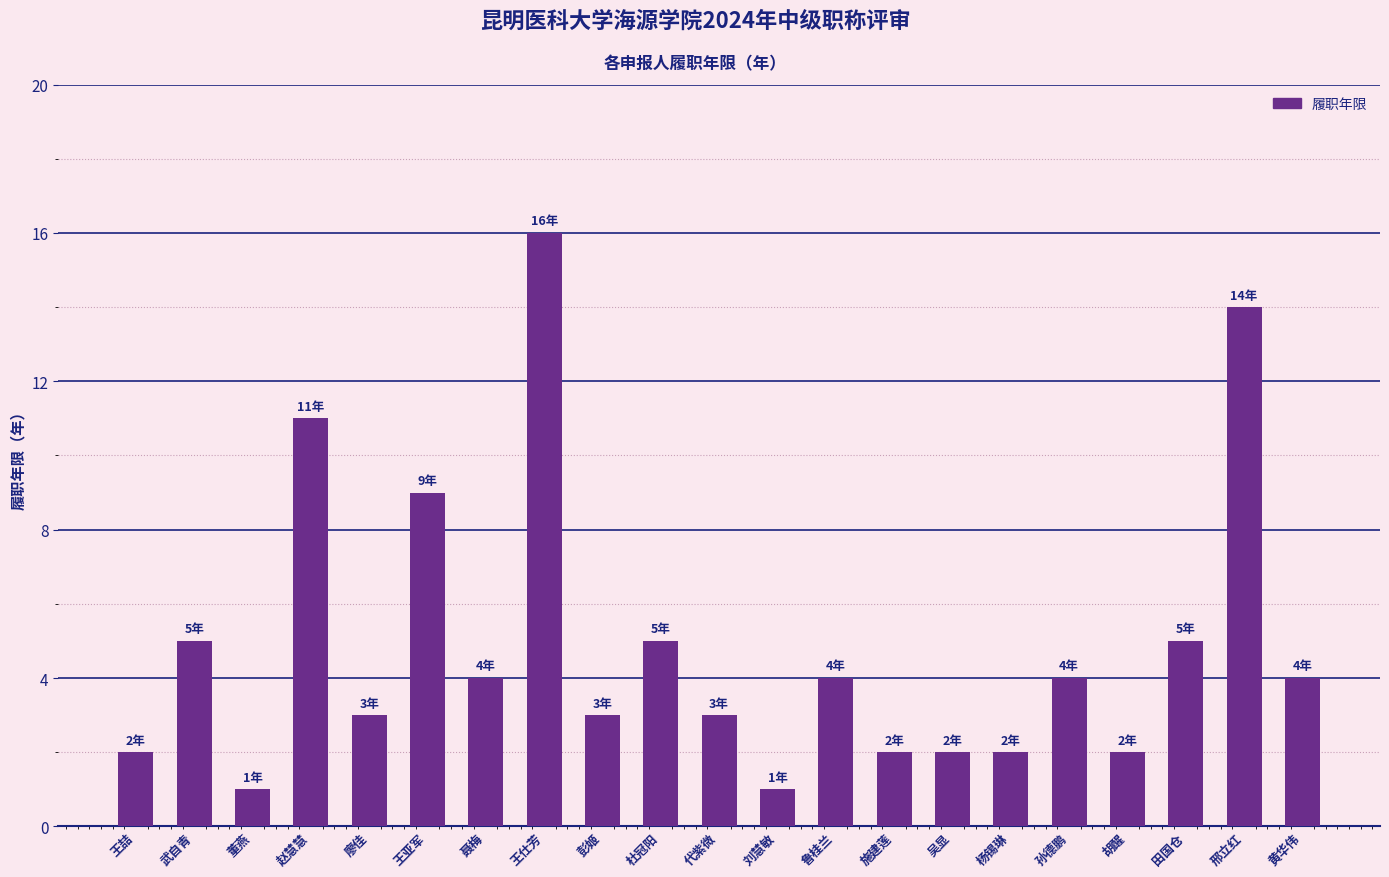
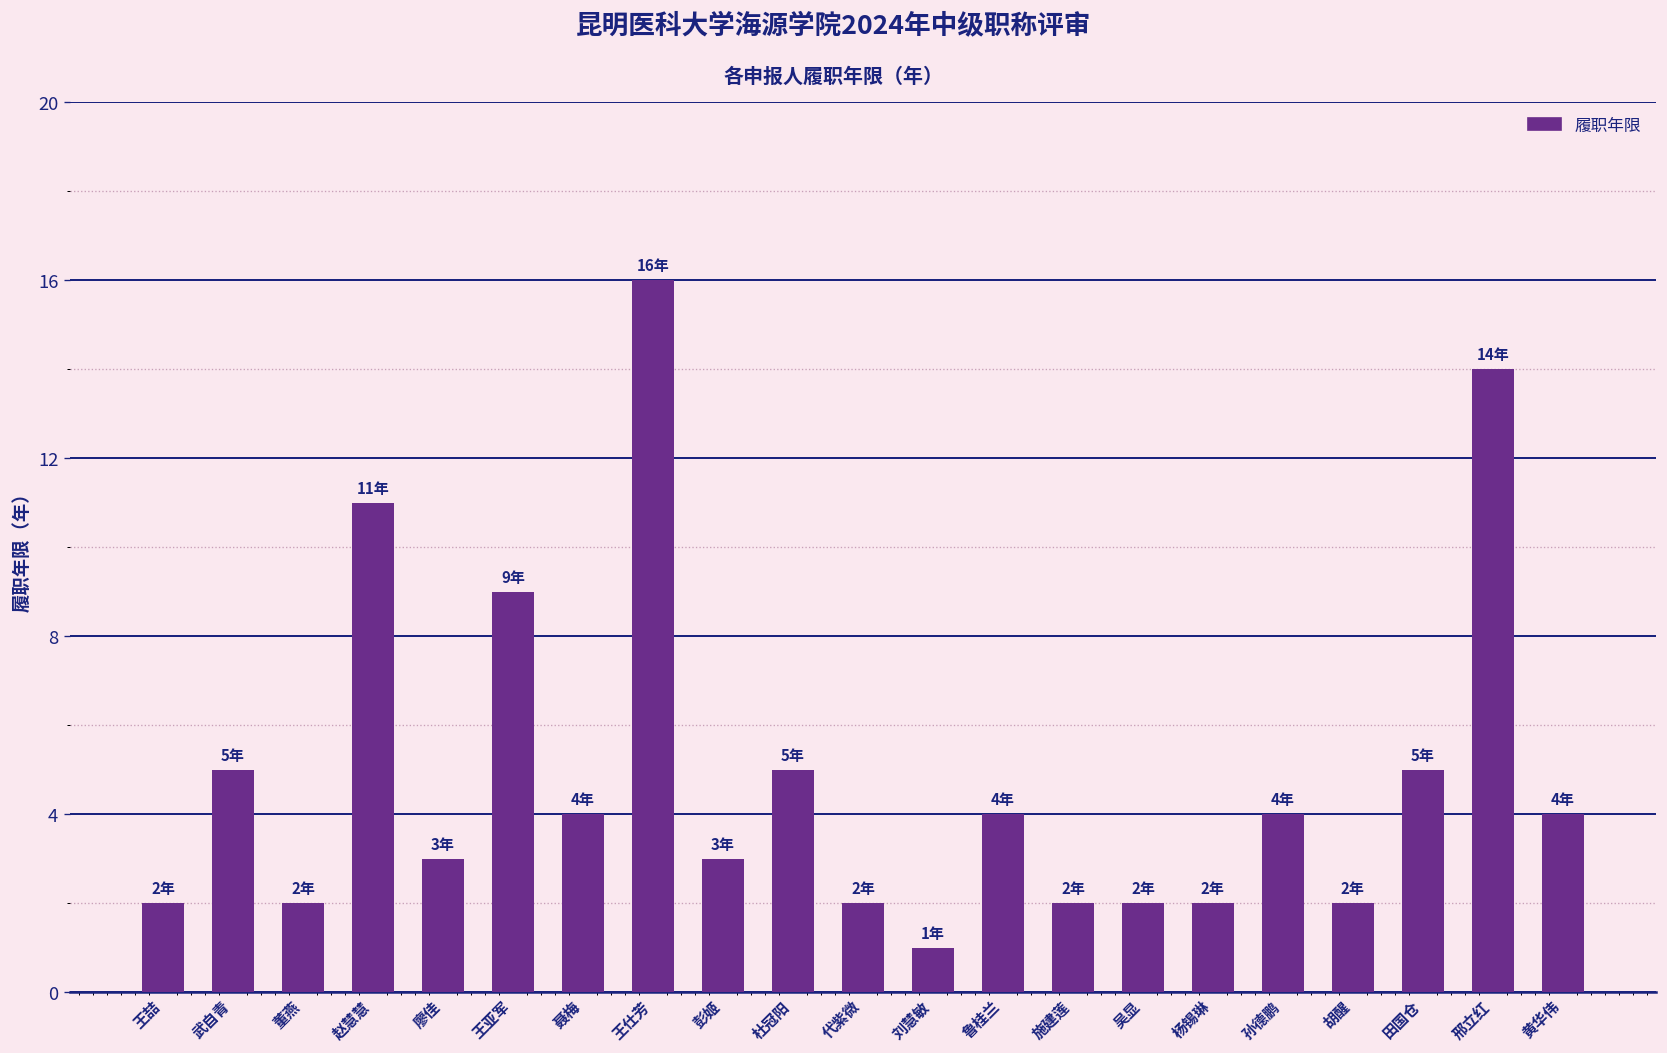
董燕: 1年 -> 2年
代紫微: 3年 -> 2年
